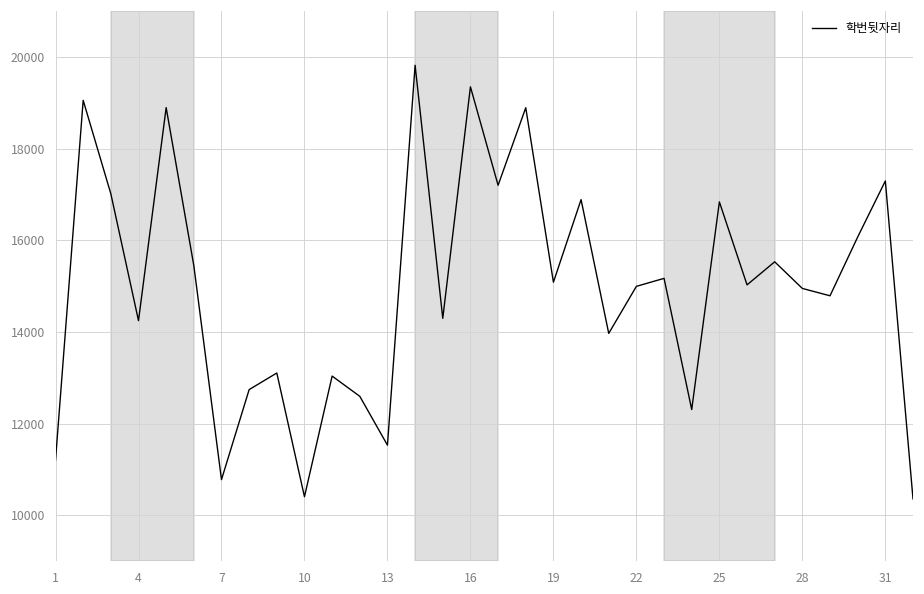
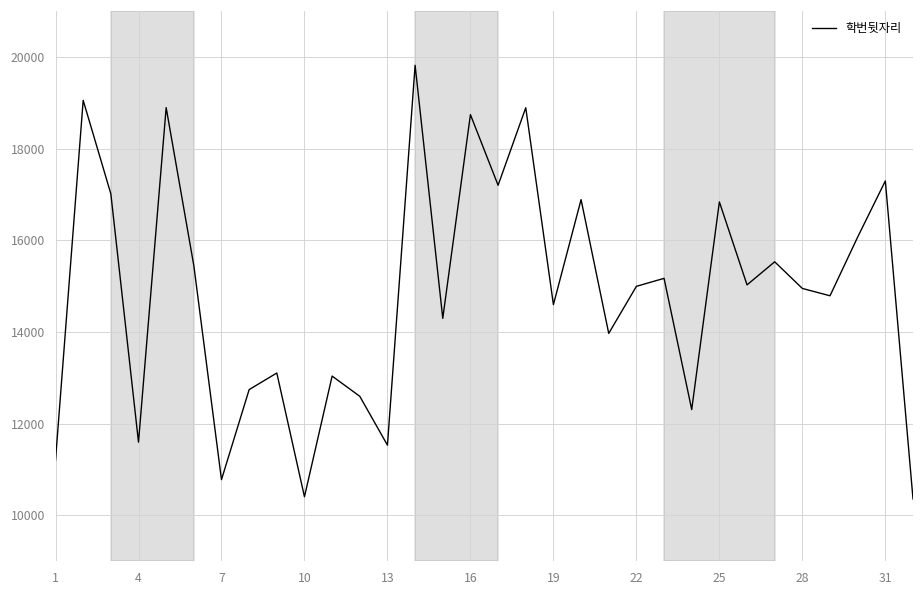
4: 14200 -> 11600
16: 19300 -> 18700
19: 15100 -> 14600
